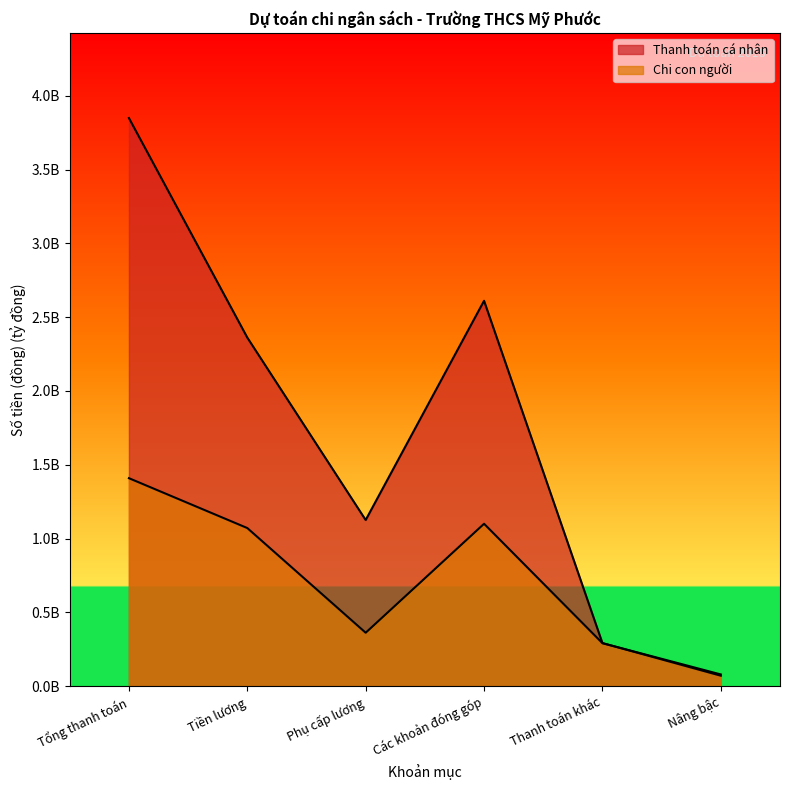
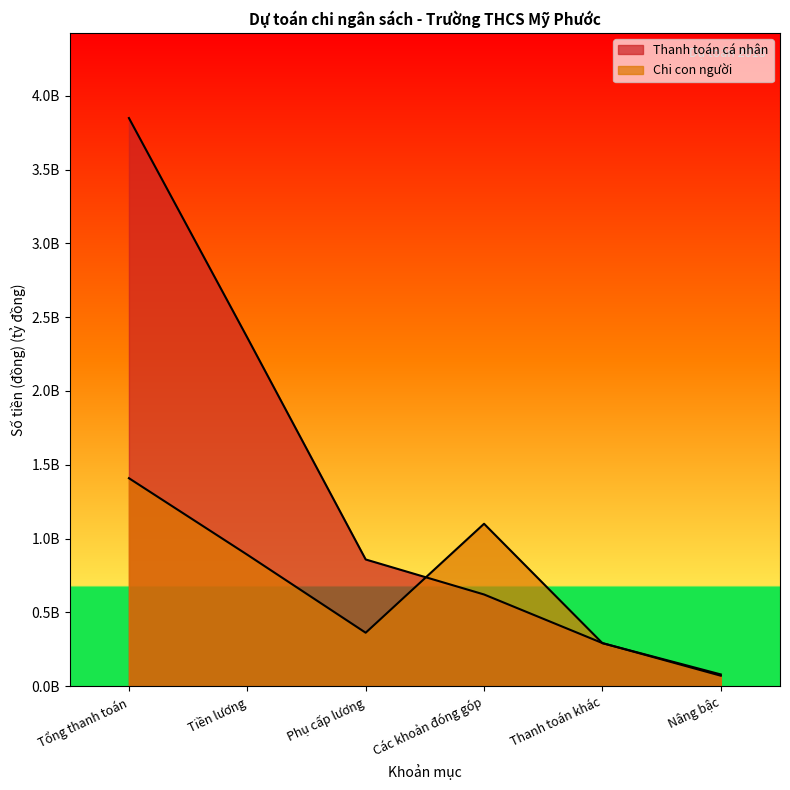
Chi con người, Tiền lương: 1070000000 -> 890000000
Thanh toán cá nhân, Phụ cấp lương: 1130000000 -> 860000000
Thanh toán cá nhân, Các khoản đóng góp: 2610000000 -> 620000000
